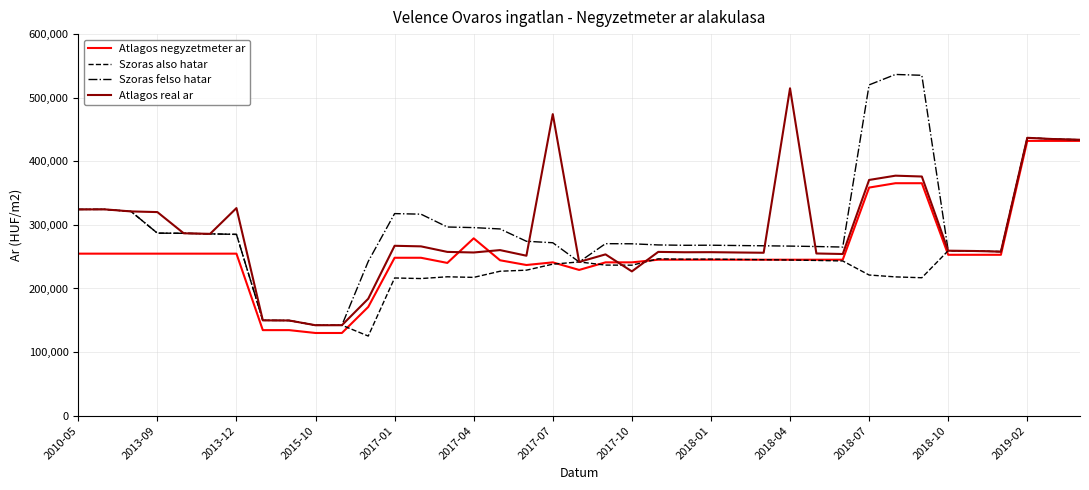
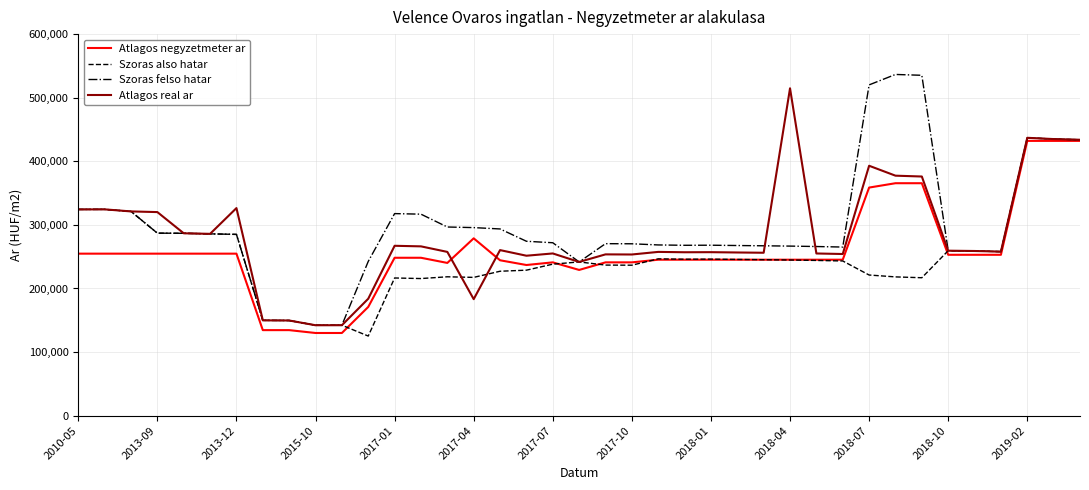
Atlagos real ar, 2017-04: 260,000 -> 180,000
Atlagos real ar, 2017-07: 470,000 -> 260,000
Atlagos real ar, 2017-10: 230,000 -> 250,000
Atlagos real ar, 2018-07: 370,000 -> 390,000
